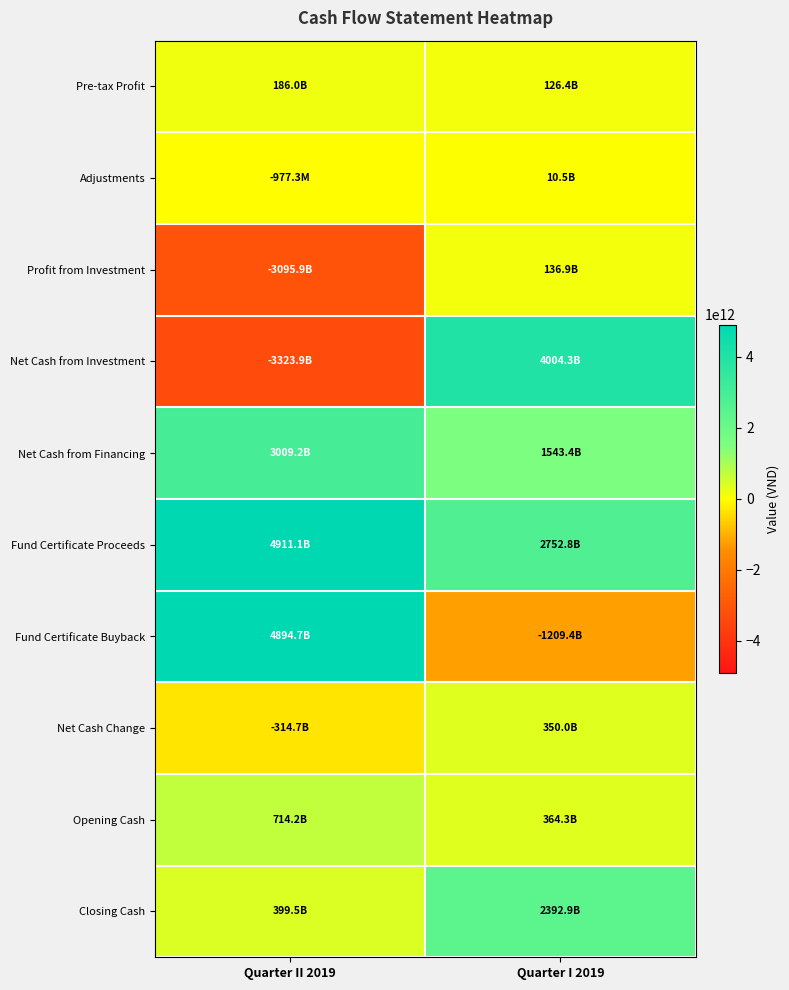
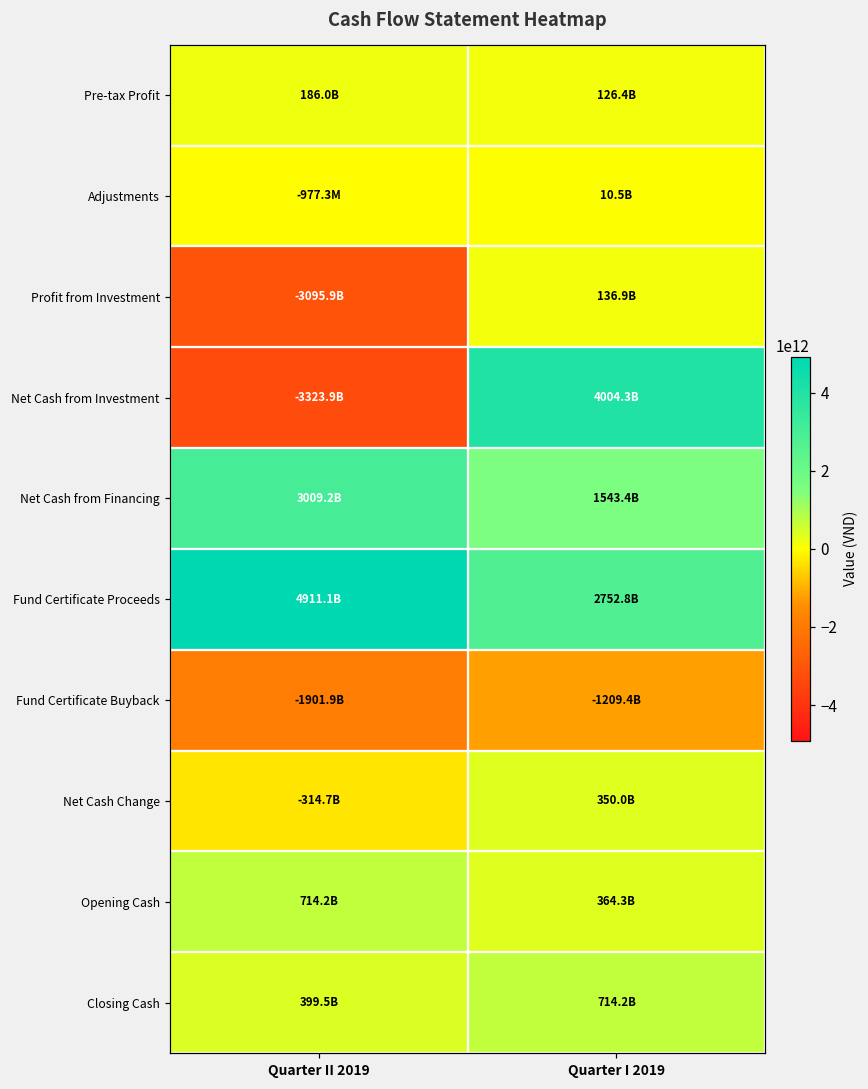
Fund Certificate Buyback, Quarter II 2019: 4894.7B -> -1901.9B
Closing Cash, Quarter I 2019: 2392.9B -> 714.2B
